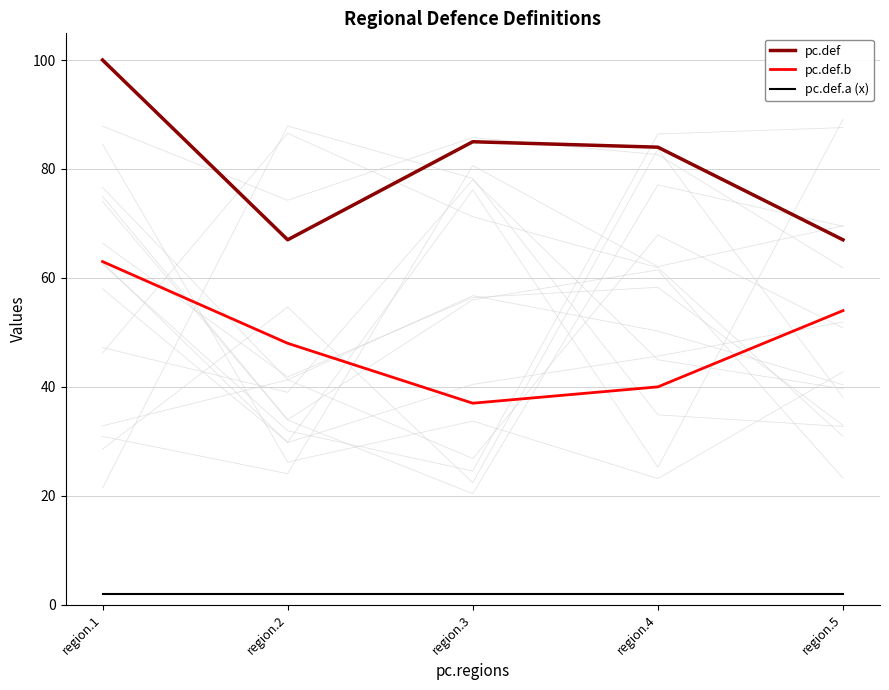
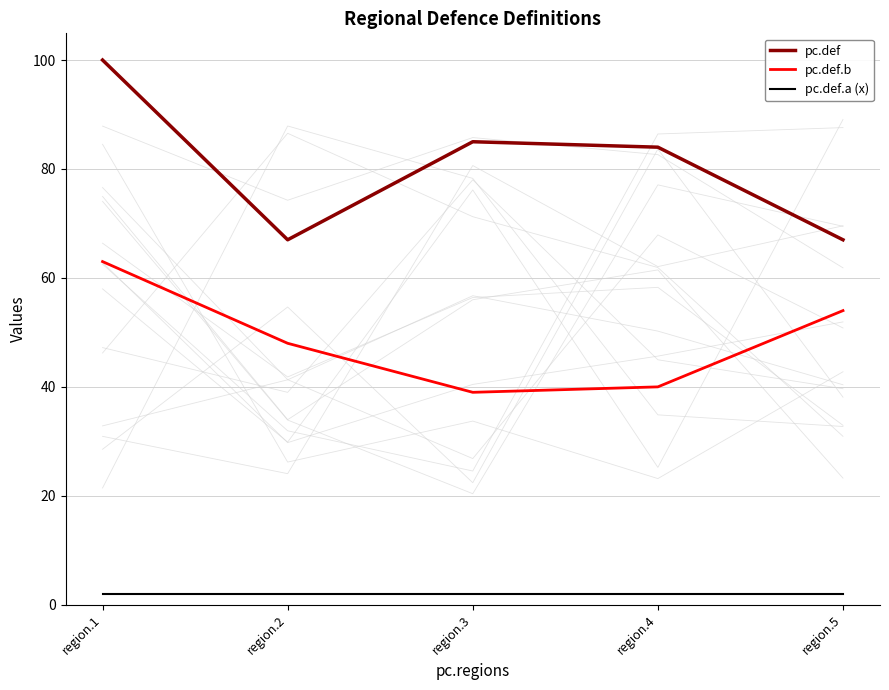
pc.def.b, region.3: 37 -> 39
